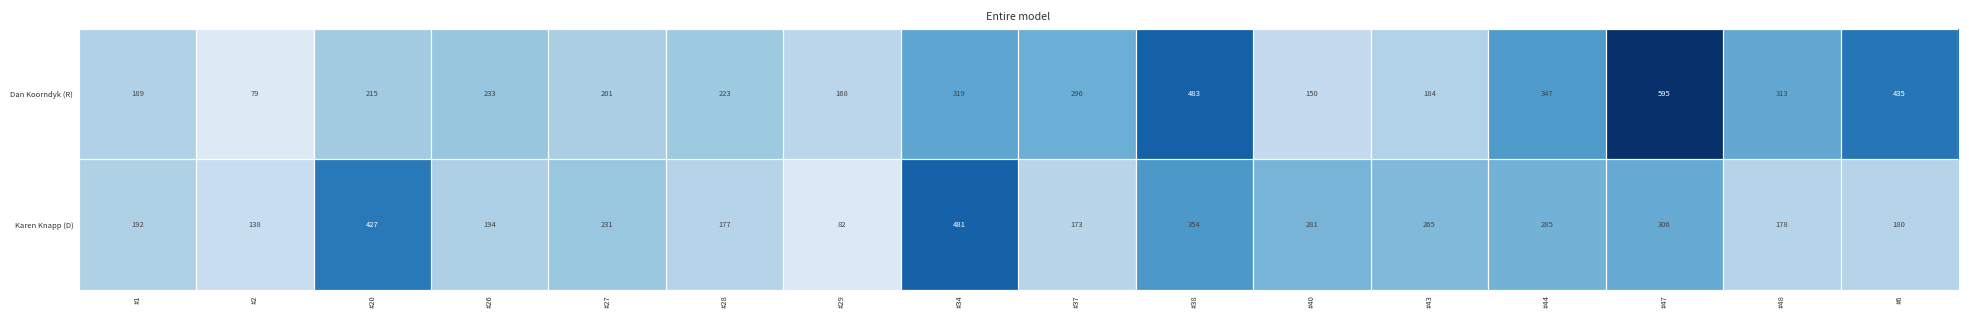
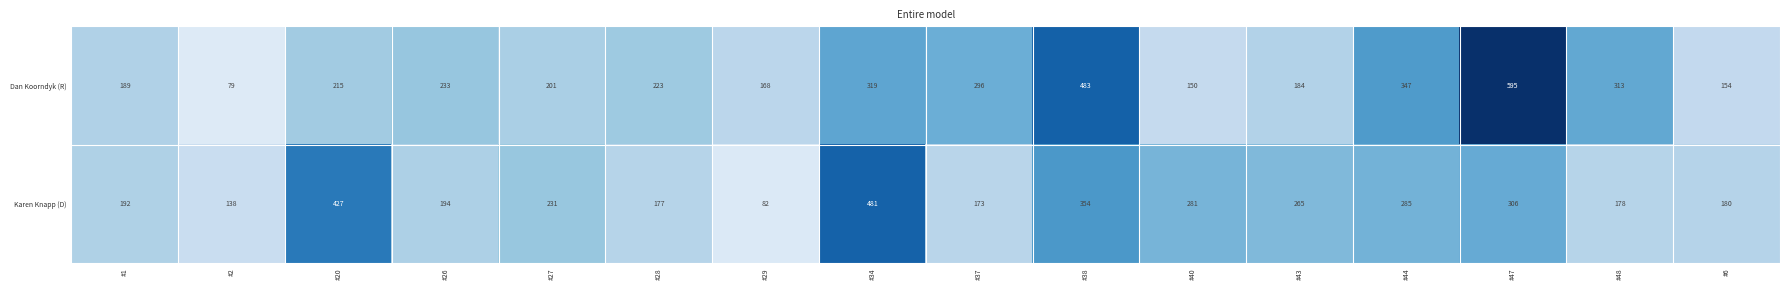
Dan Koorndyk (R), #6: 435 -> 154
